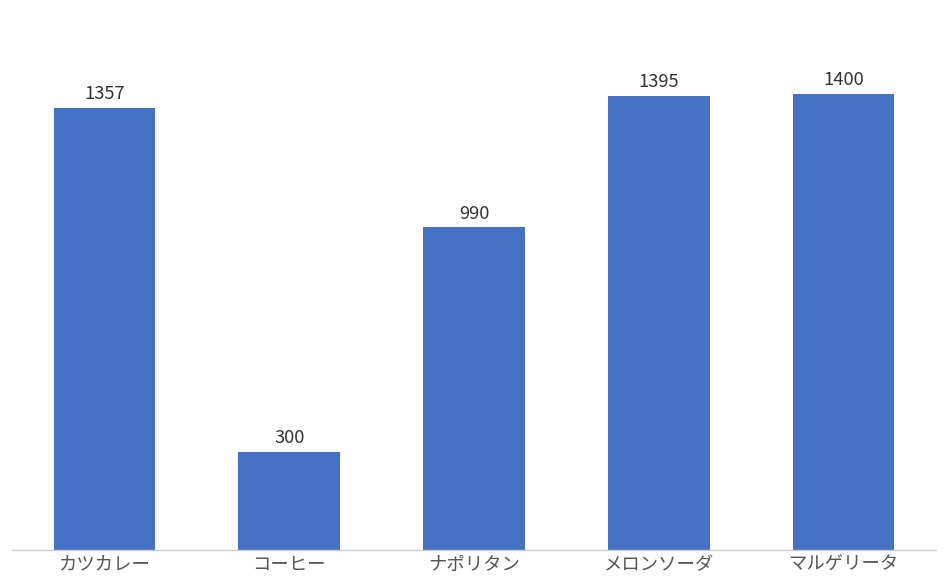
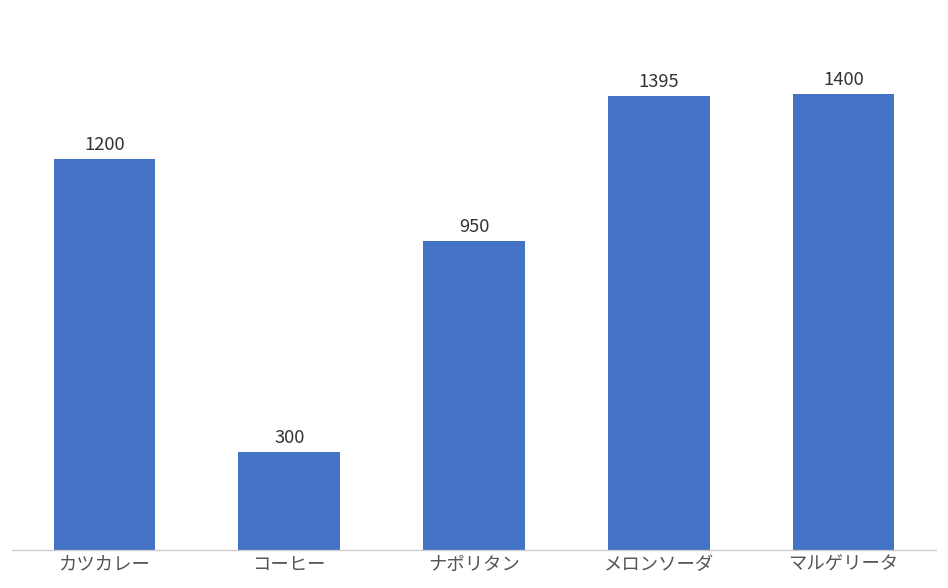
カツカレー: 1357 -> 1200
ナポリタン: 990 -> 950
